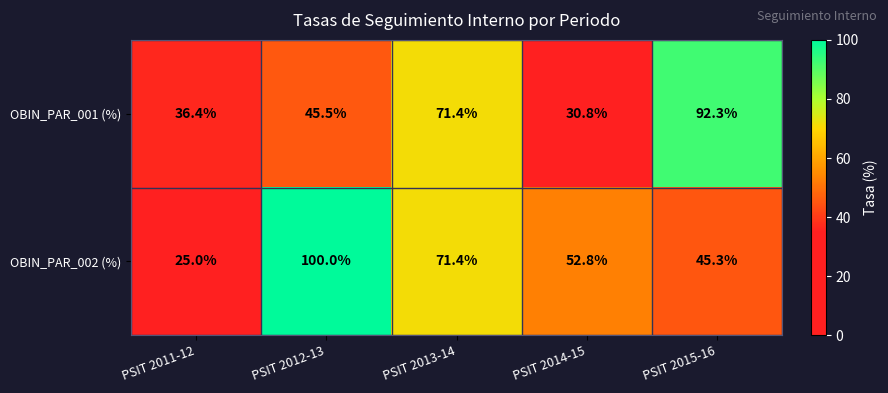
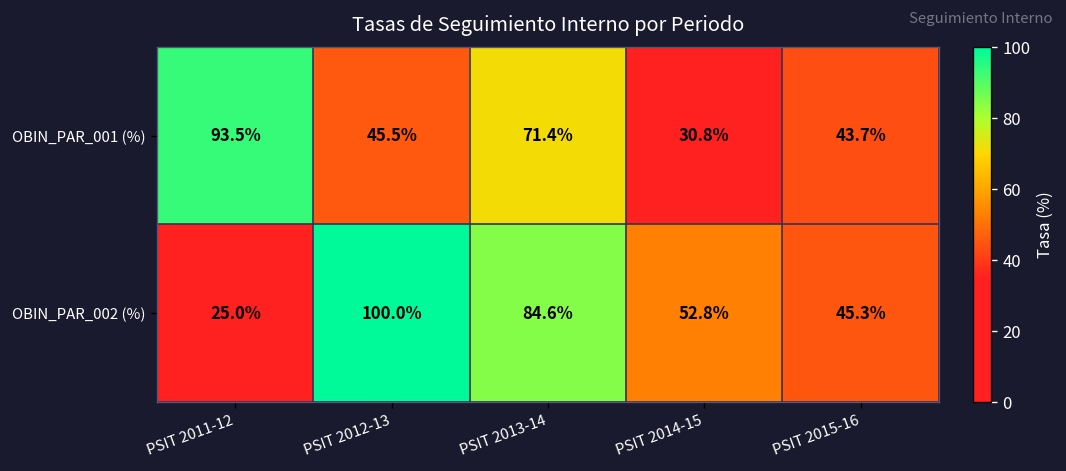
OBIN_PAR_001 (%), PSIT 2011-12: 36.4% -> 93.5%
OBIN_PAR_001 (%), PSIT 2015-16: 92.3% -> 43.7%
OBIN_PAR_002 (%), PSIT 2013-14: 71.4% -> 84.6%
